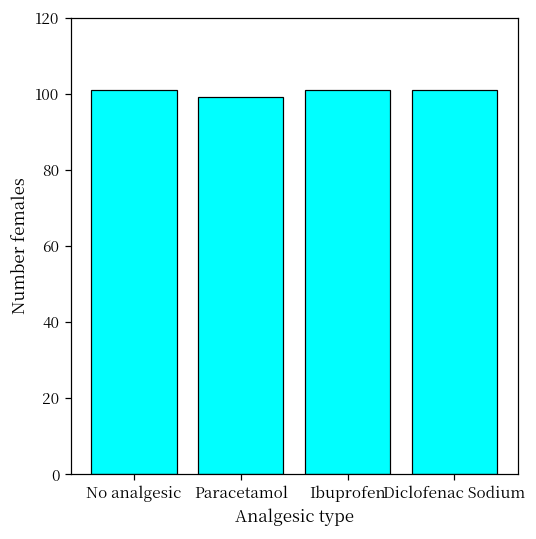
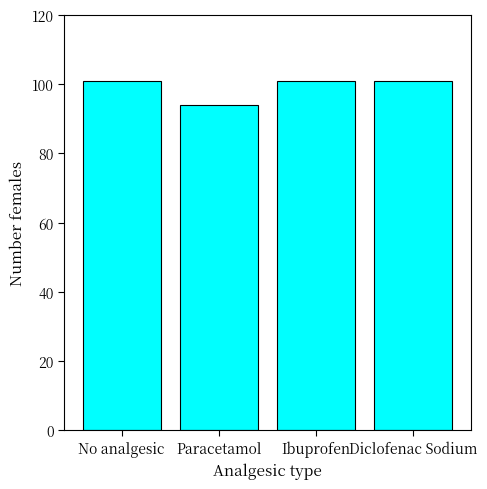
Paracetamol: 99 -> 94
